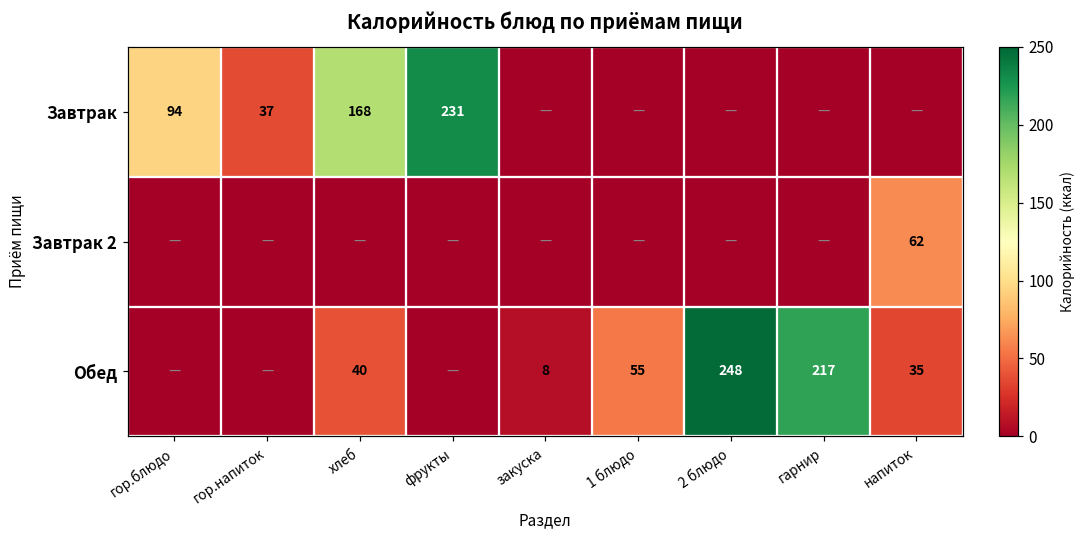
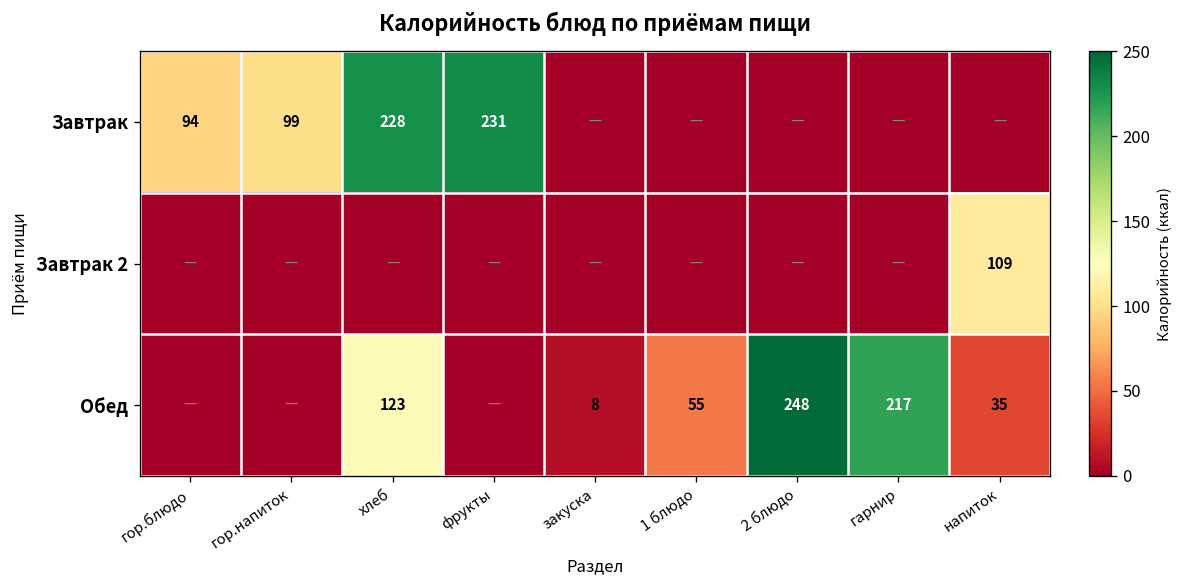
Завтрак, гор.напиток: 37 -> 99
Завтрак, хлеб: 168 -> 228
Завтрак 2, напиток: 62 -> 109
Обед, хлеб: 40 -> 123
